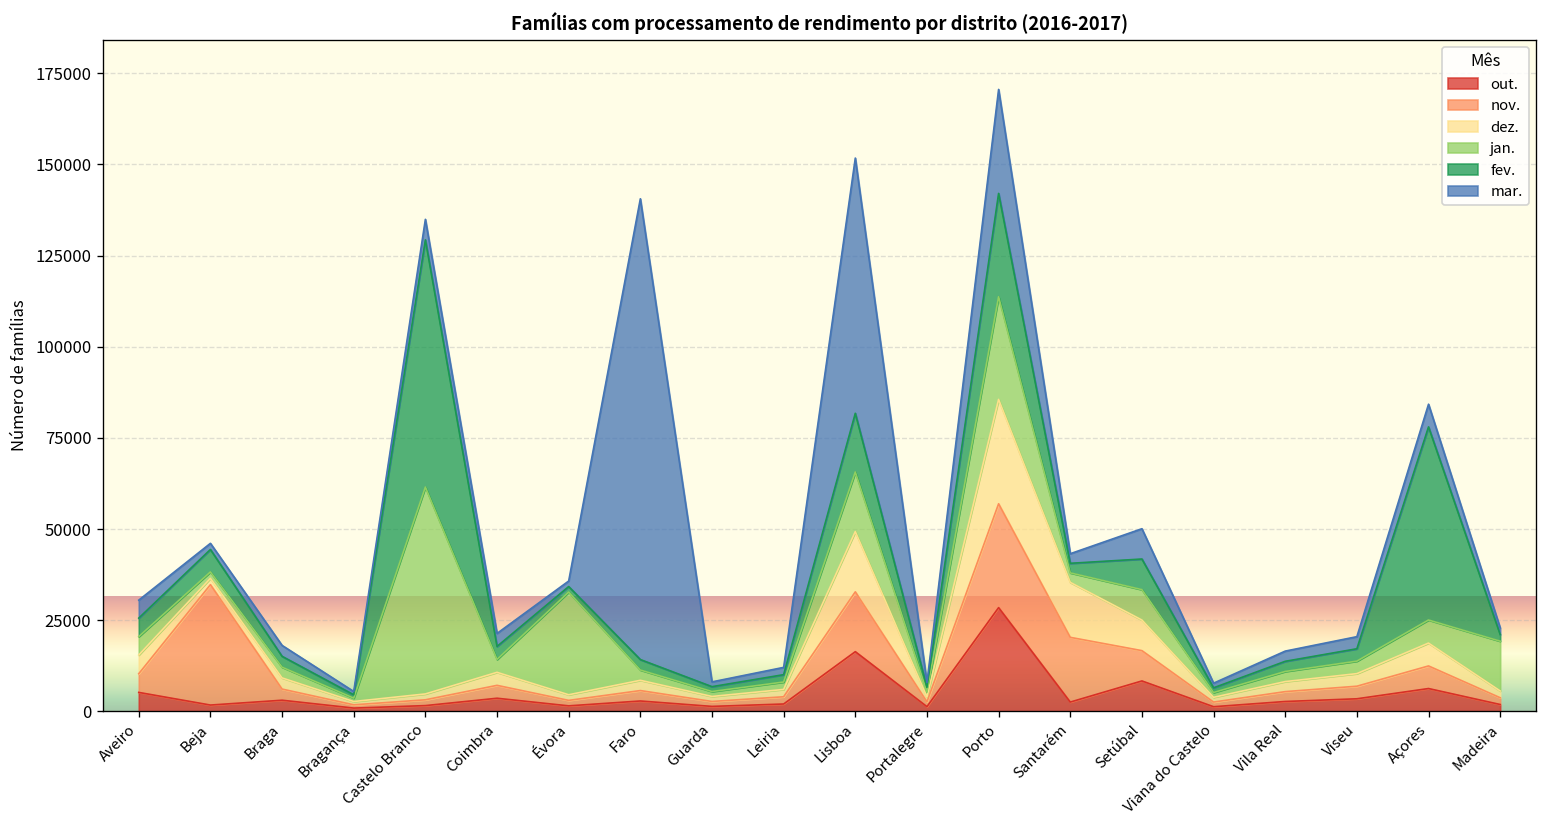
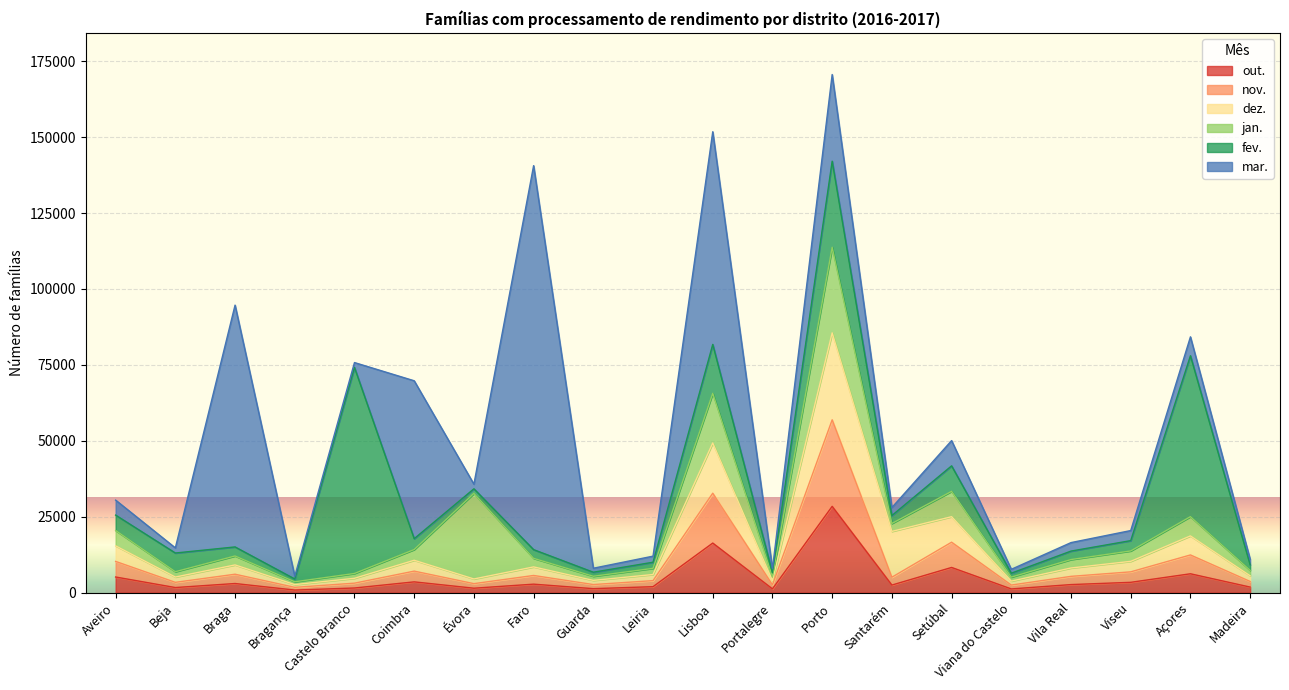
nov., Beja: 33000 -> 2000
mar., Braga: 3000 -> 80000
jan., Castelo Branco: 57000 -> 2000
mar., Castelo Branco: 6000 -> 2000
mar., Coimbra: 4000 -> 52000
nov., Santarém: 18000 -> 3000
jan., Madeira: 14000 -> 2000
